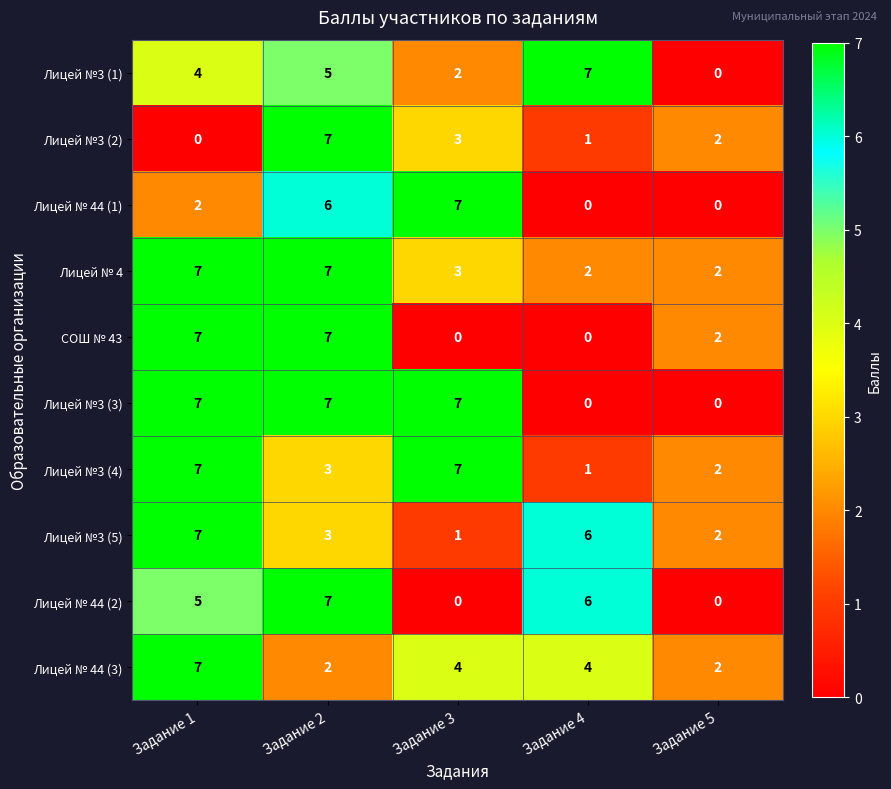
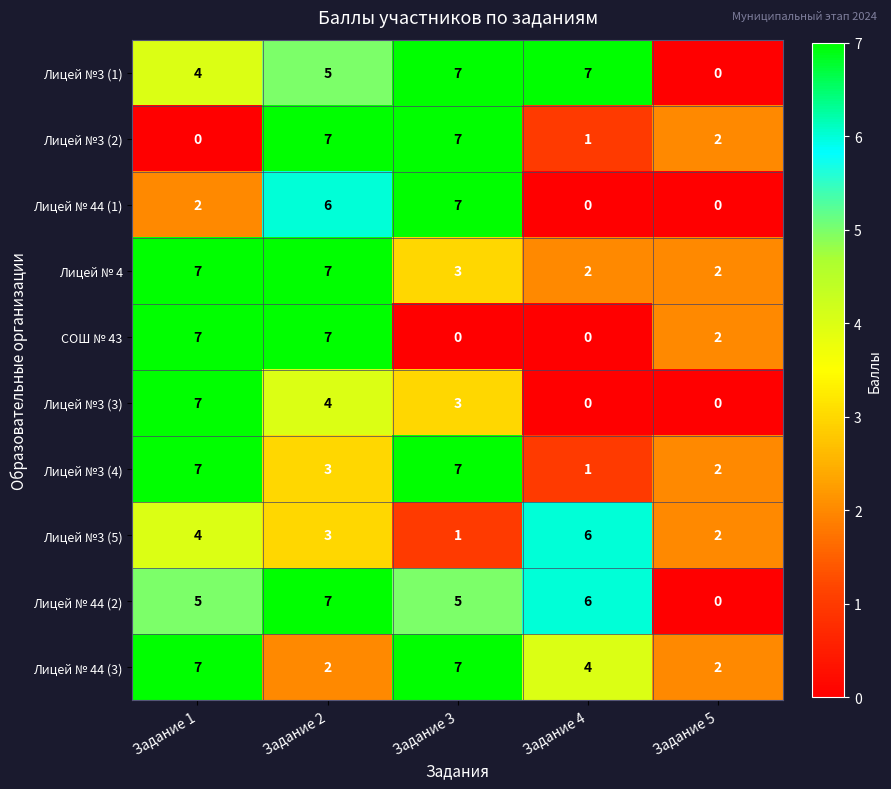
Лицей №3 (1), Задание 3: 2 -> 7
Лицей №3 (2), Задание 3: 3 -> 7
Лицей №3 (3), Задание 2: 7 -> 4
Лицей №3 (3), Задание 3: 7 -> 3
Лицей №3 (5), Задание 1: 7 -> 4
Лицей № 44 (2), Задание 3: 0 -> 5
Лицей № 44 (3), Задание 3: 4 -> 7
